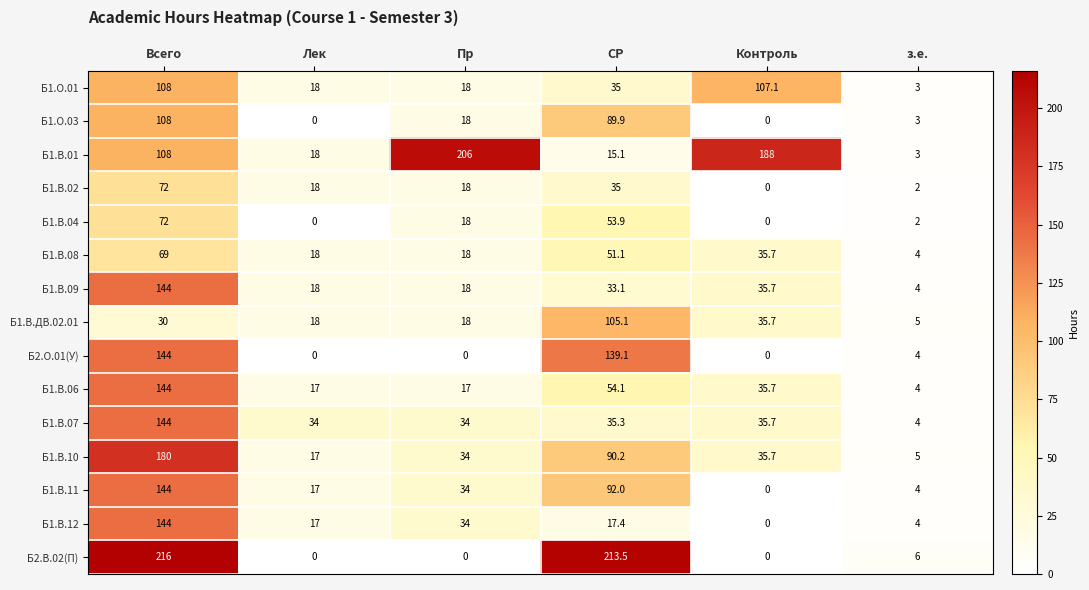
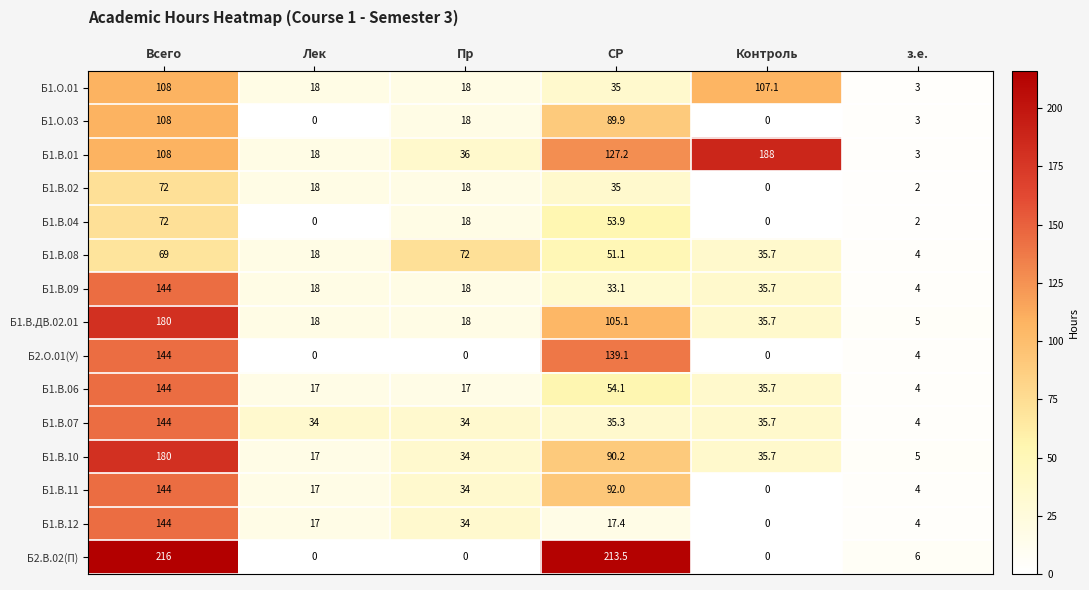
Б1.В.01, Пр: 206 -> 36
Б1.В.01, СР: 15.1 -> 127.2
Б1.В.08, Пр: 18 -> 72
Б1.В.ДВ.02.01, Всего: 30 -> 180
